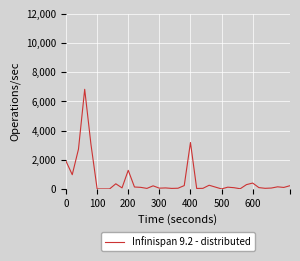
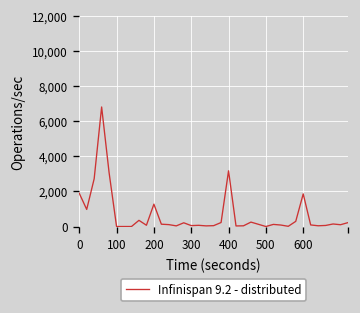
600: 400 -> 1,900
